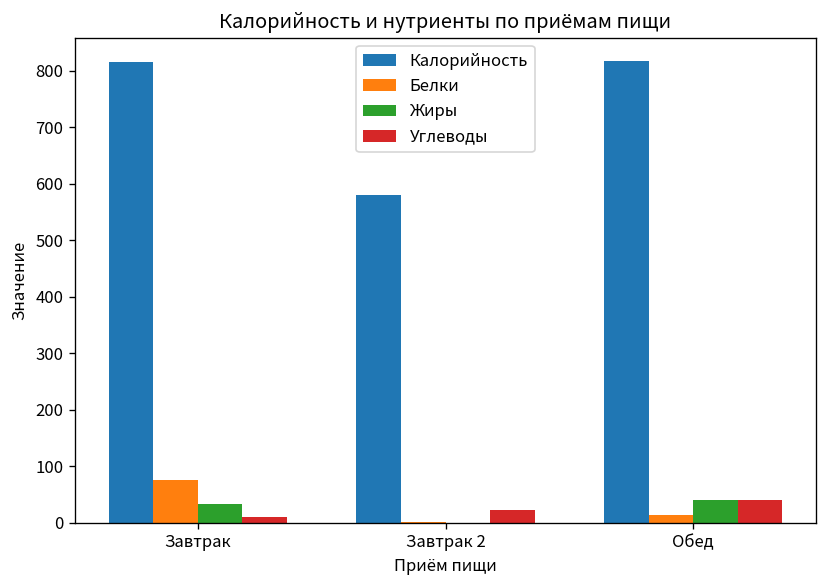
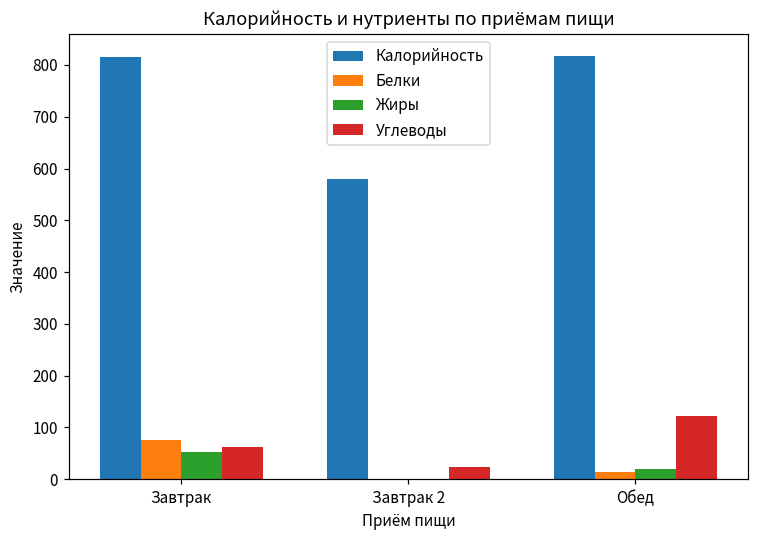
Жиры, Завтрак: 30 -> 50
Углеводы, Завтрак: 10 -> 60
Жиры, Обед: 40 -> 20
Углеводы, Обед: 40 -> 120
